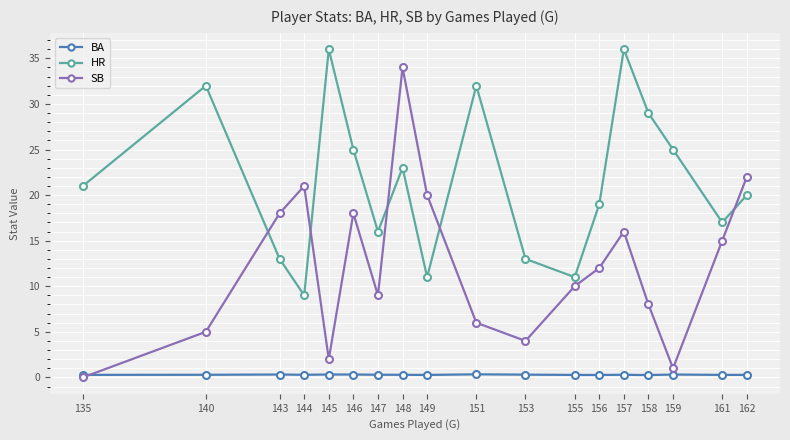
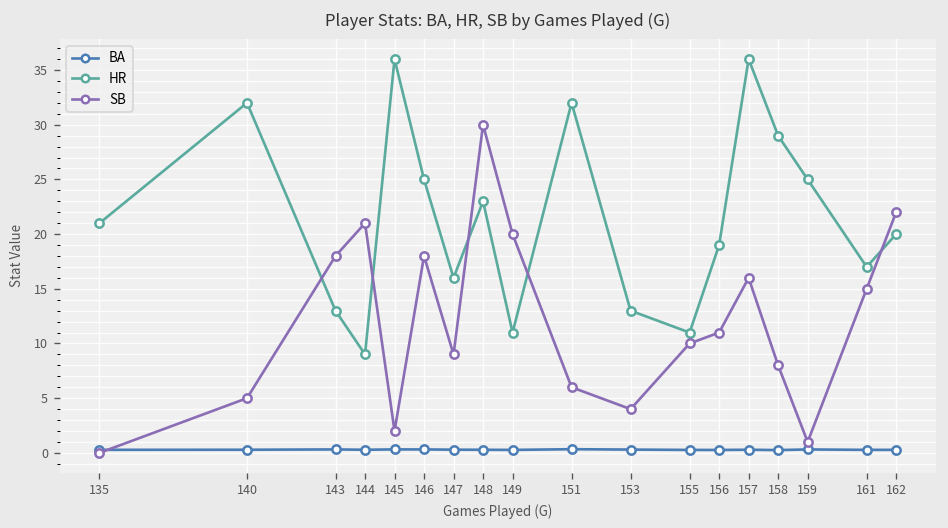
SB, 148: 34 -> 30
SB, 156: 12 -> 11
